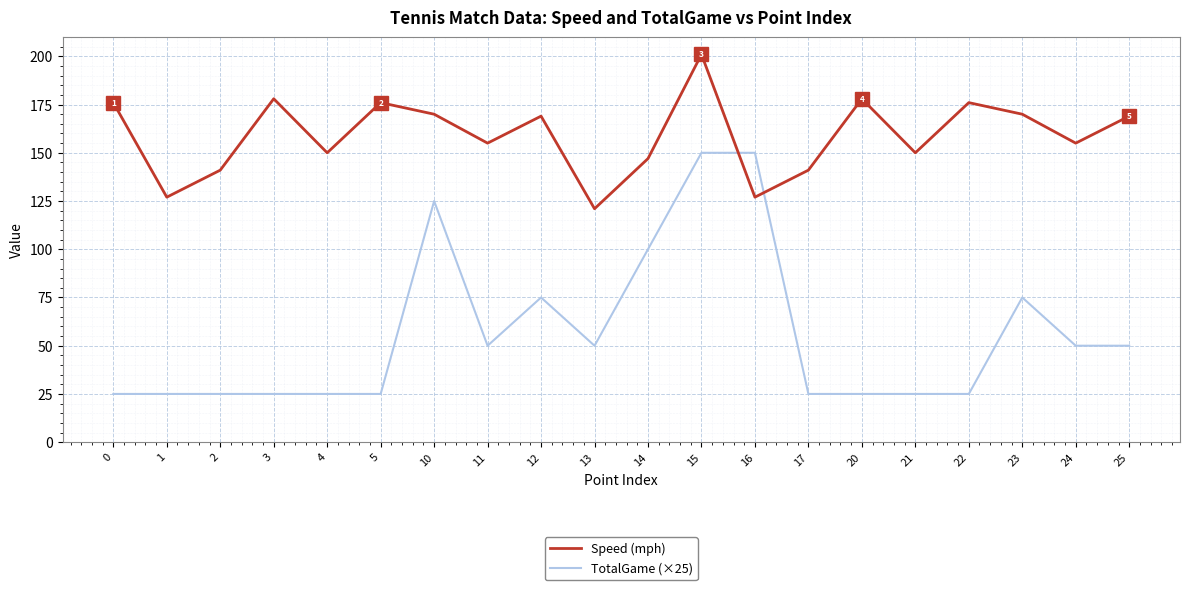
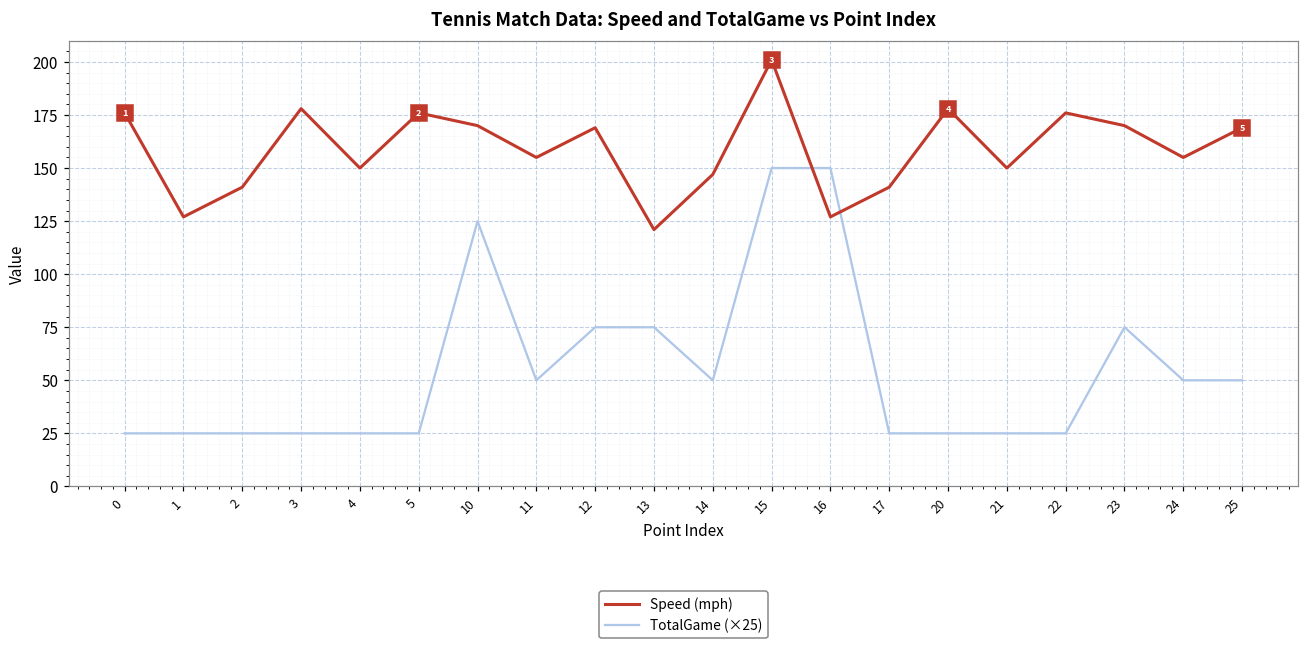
TotalGame (×25), 13: 50 -> 75
TotalGame (×25), 14: 100 -> 50
